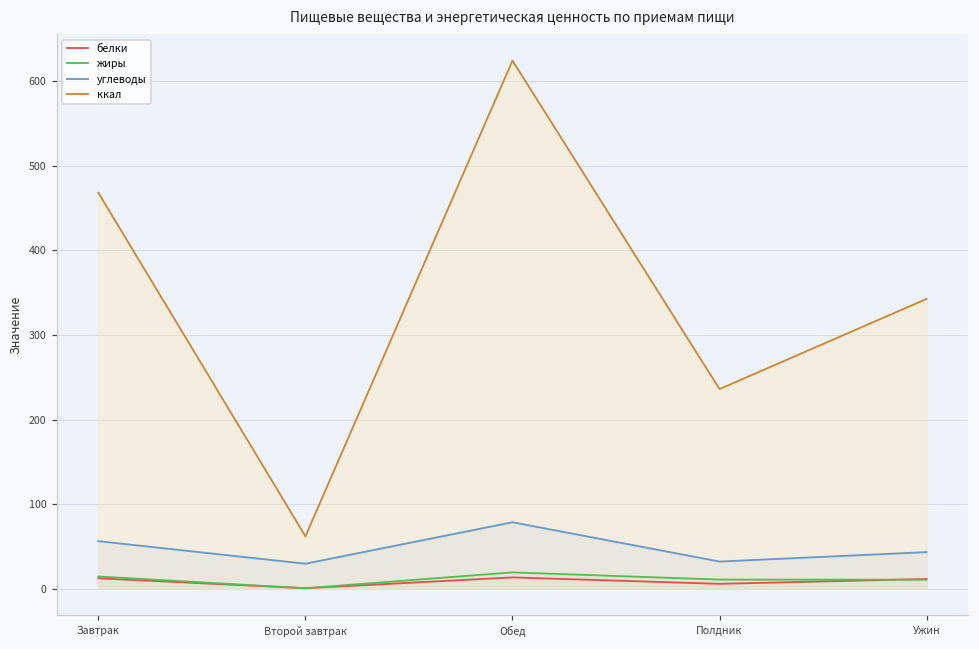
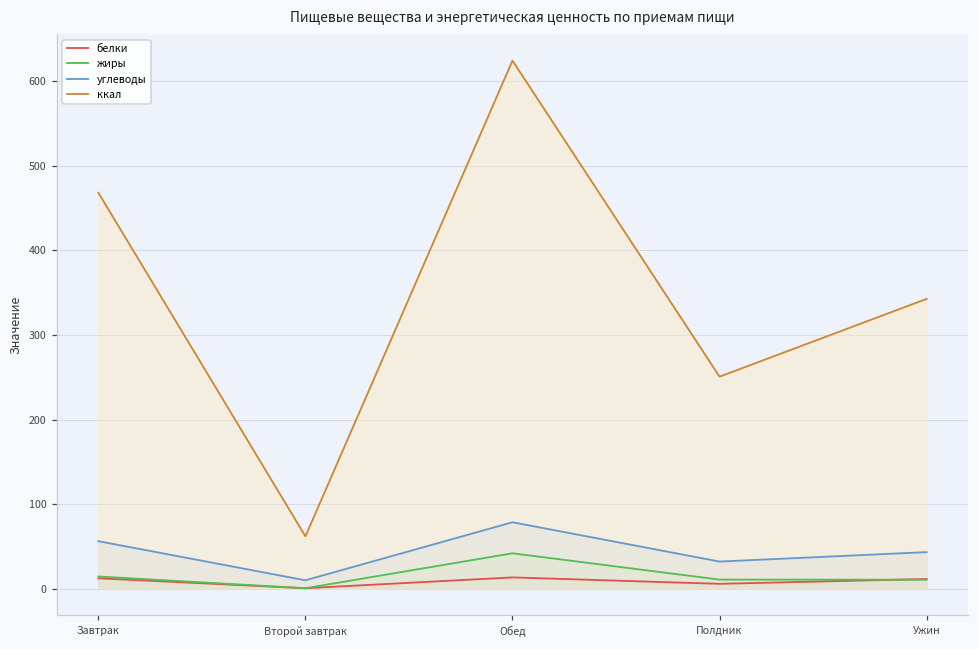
углеводы, Второй завтрак: 30 -> 10
жиры, Обед: 20 -> 40
ккал, Полдник: 240 -> 250
